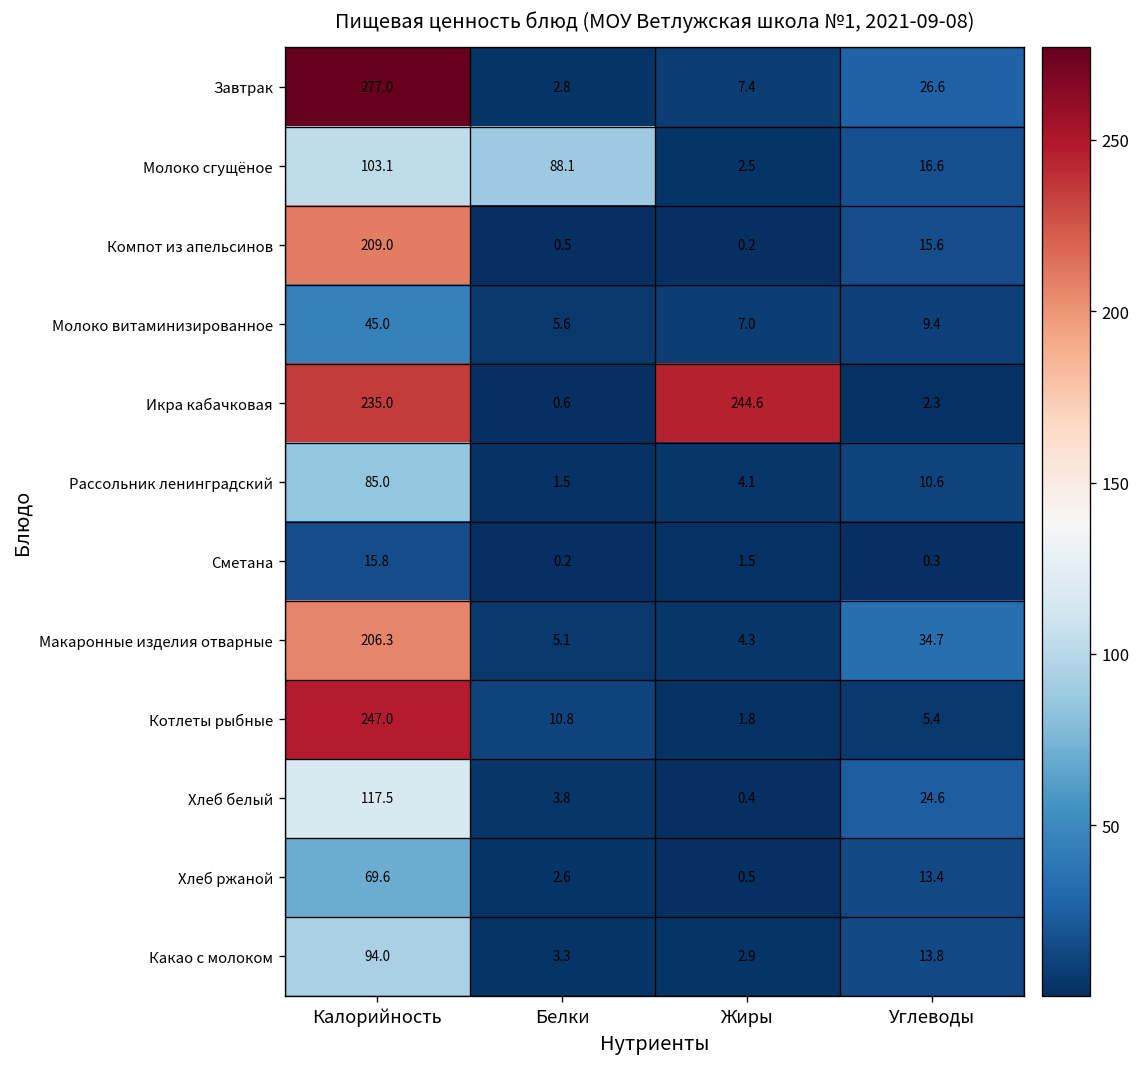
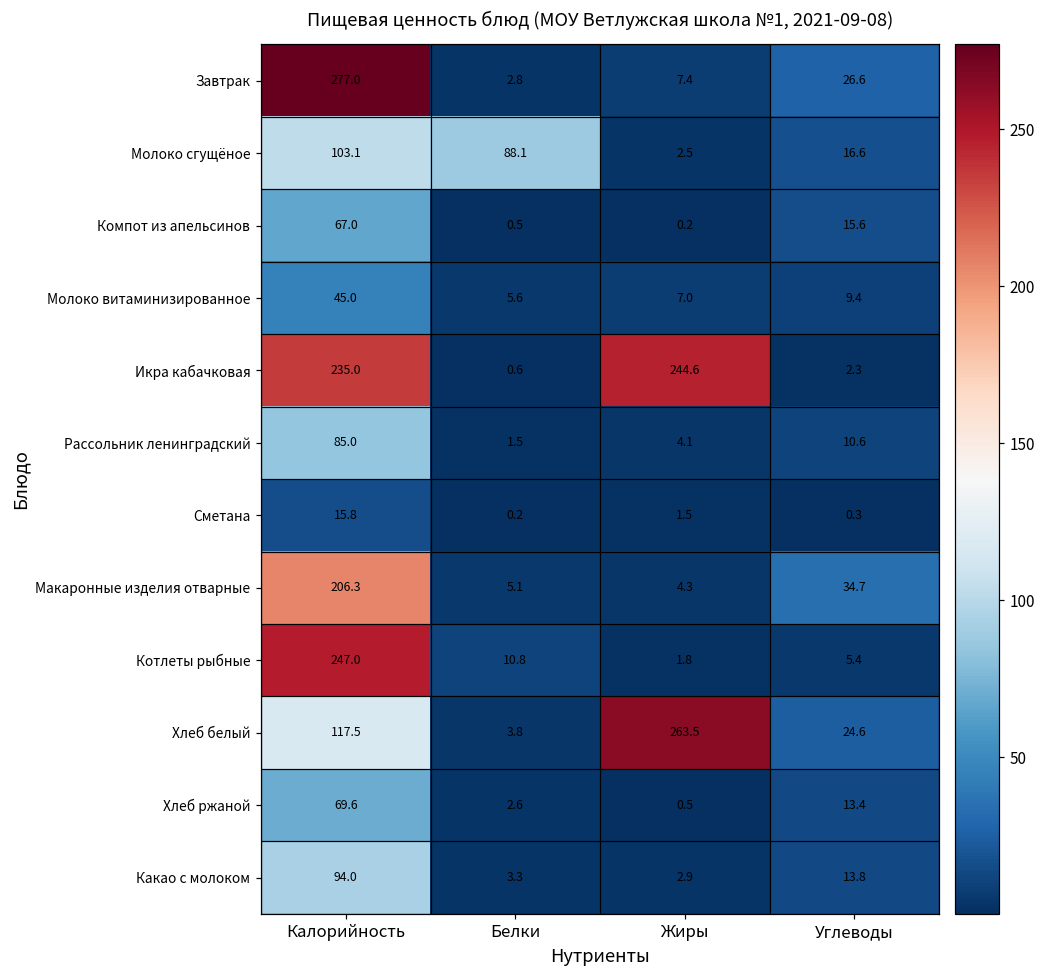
Компот из апельсинов, Калорийность: 209.0 -> 67.0
Хлеб белый, Жиры: 0.4 -> 263.5
